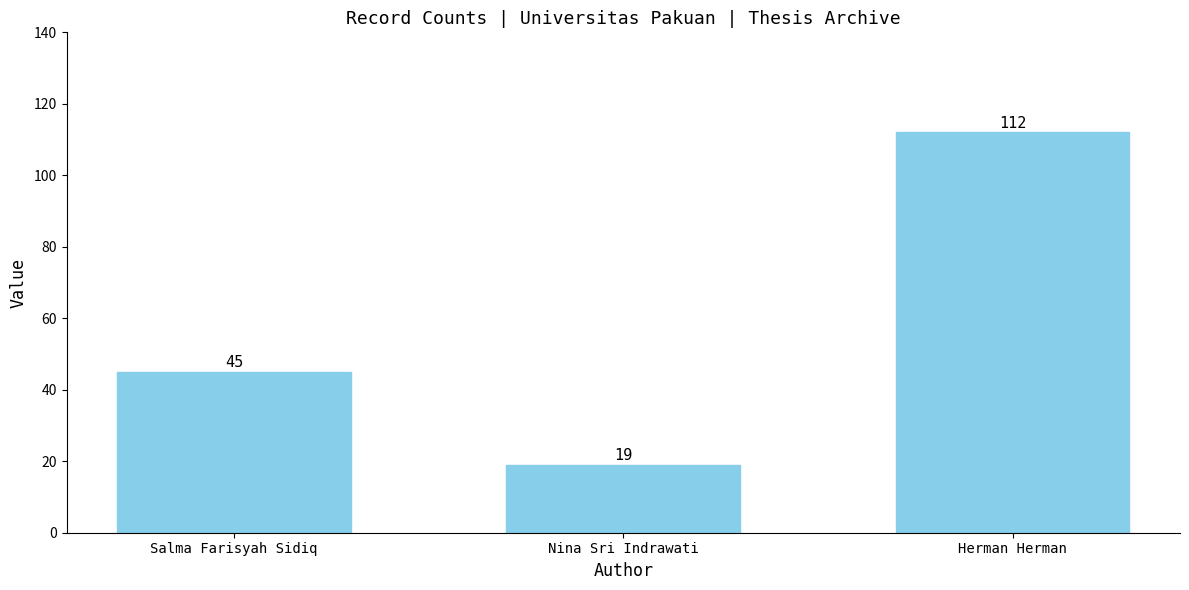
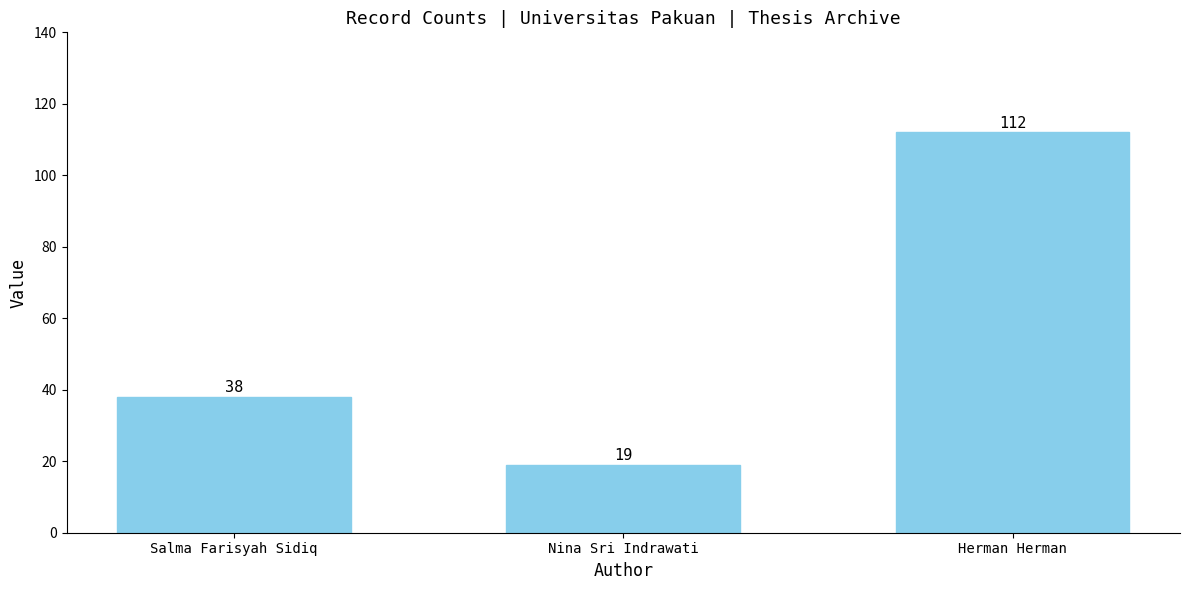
Salma Farisyah Sidiq: 45 -> 38
